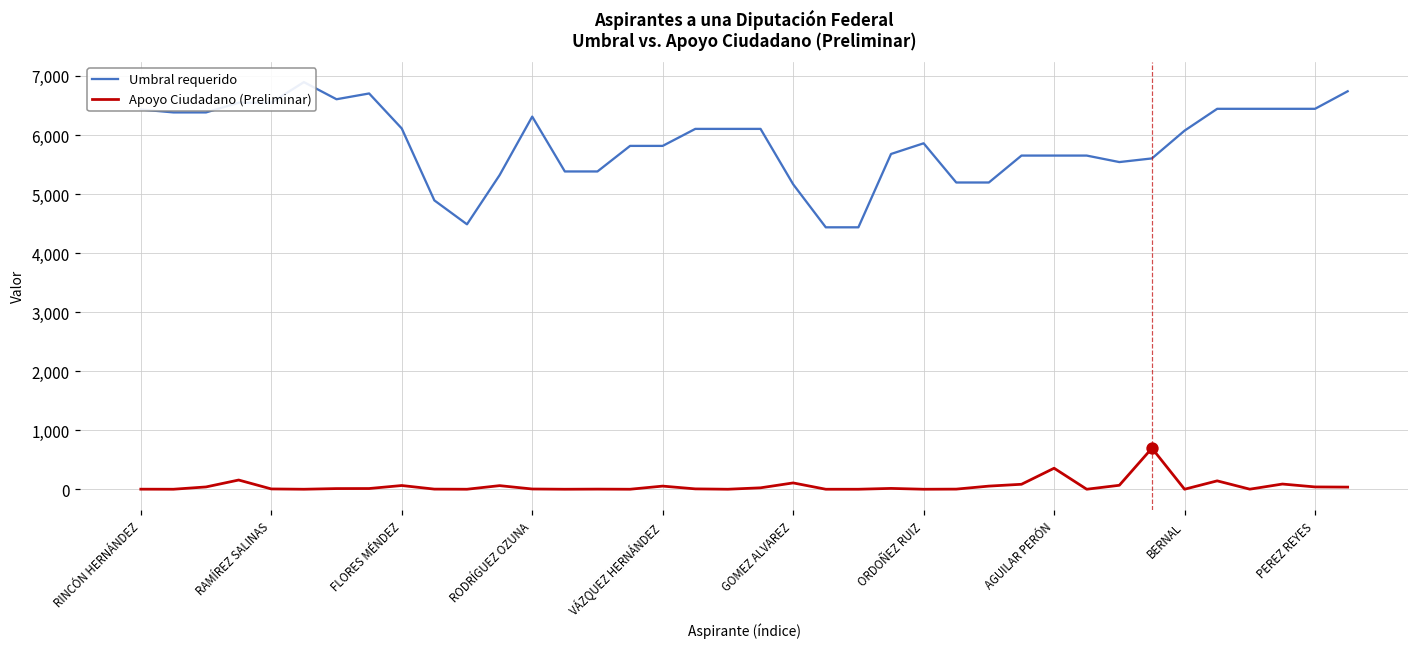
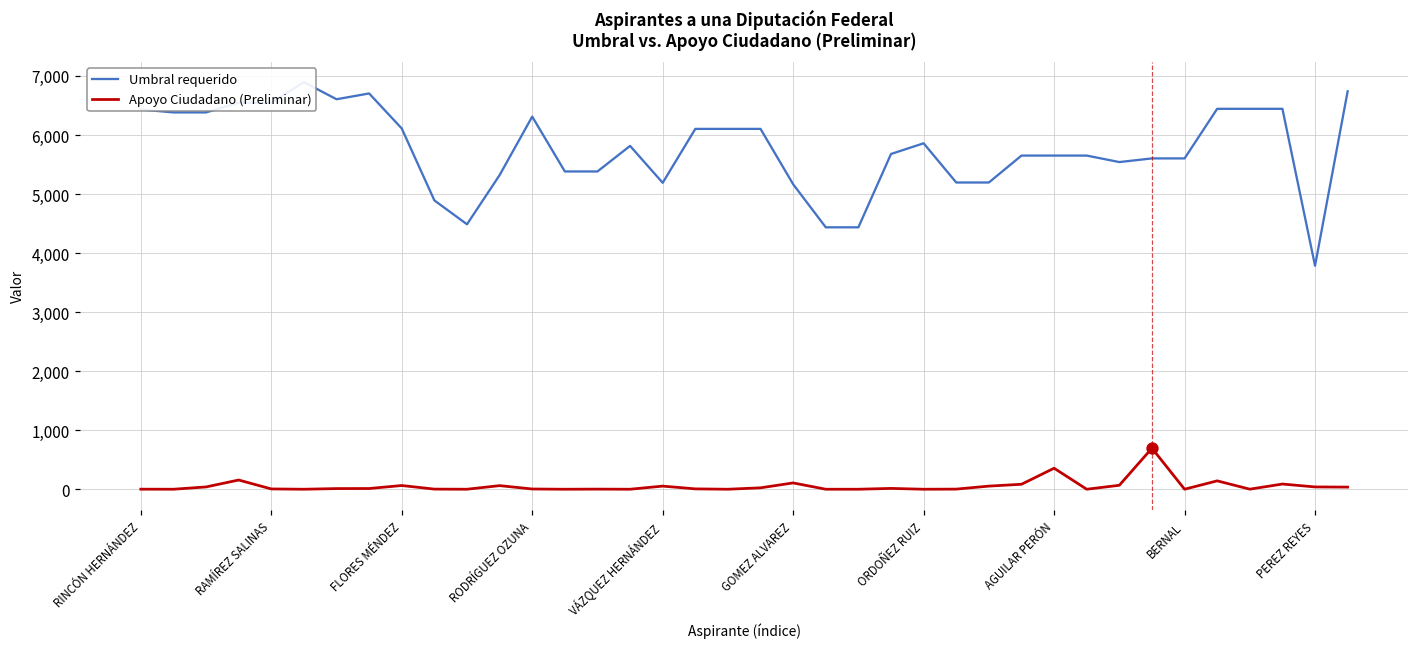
Umbral requerido, VÁZQUEZ HERNÁNDEZ: 5,800 -> 5,200
Umbral requerido, BERNAL: 6,100 -> 5,600
Umbral requerido, PEREZ REYES: 6,400 -> 3,800
